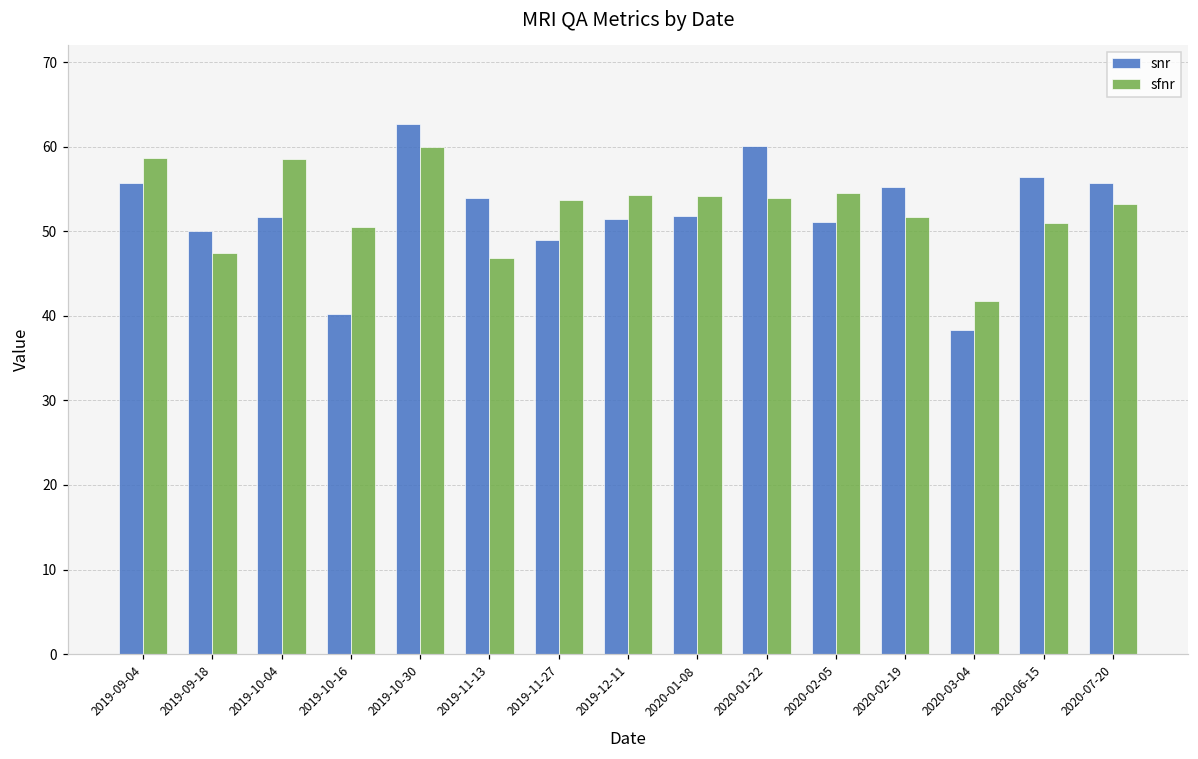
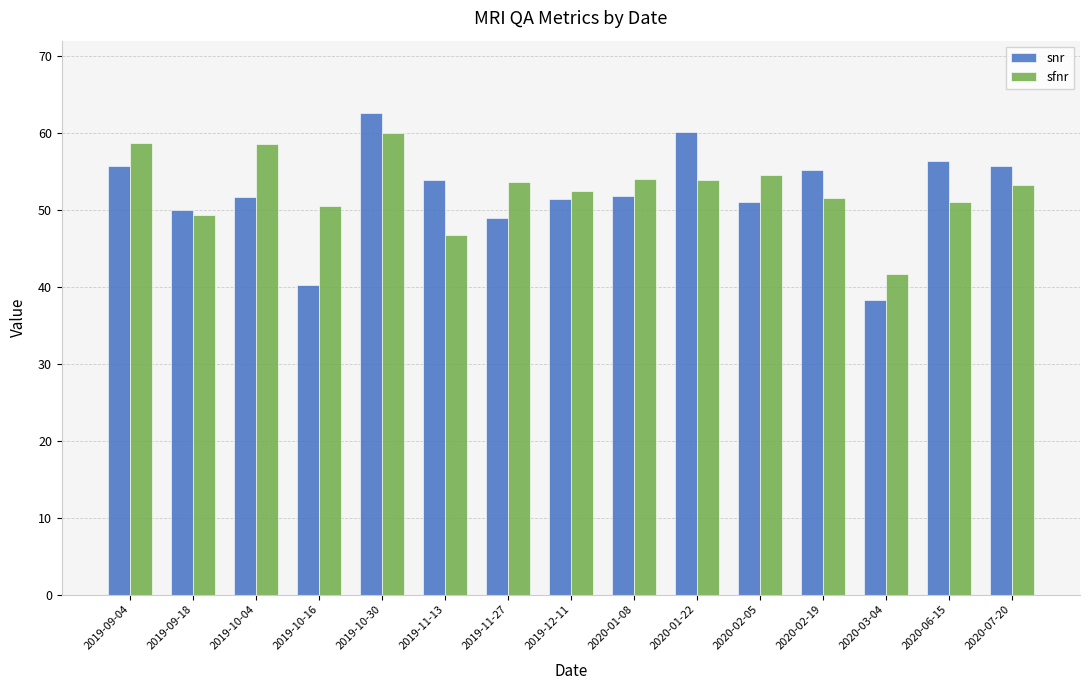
sfnr, 2019-09-18: 47 -> 49
sfnr, 2019-12-11: 54 -> 53
